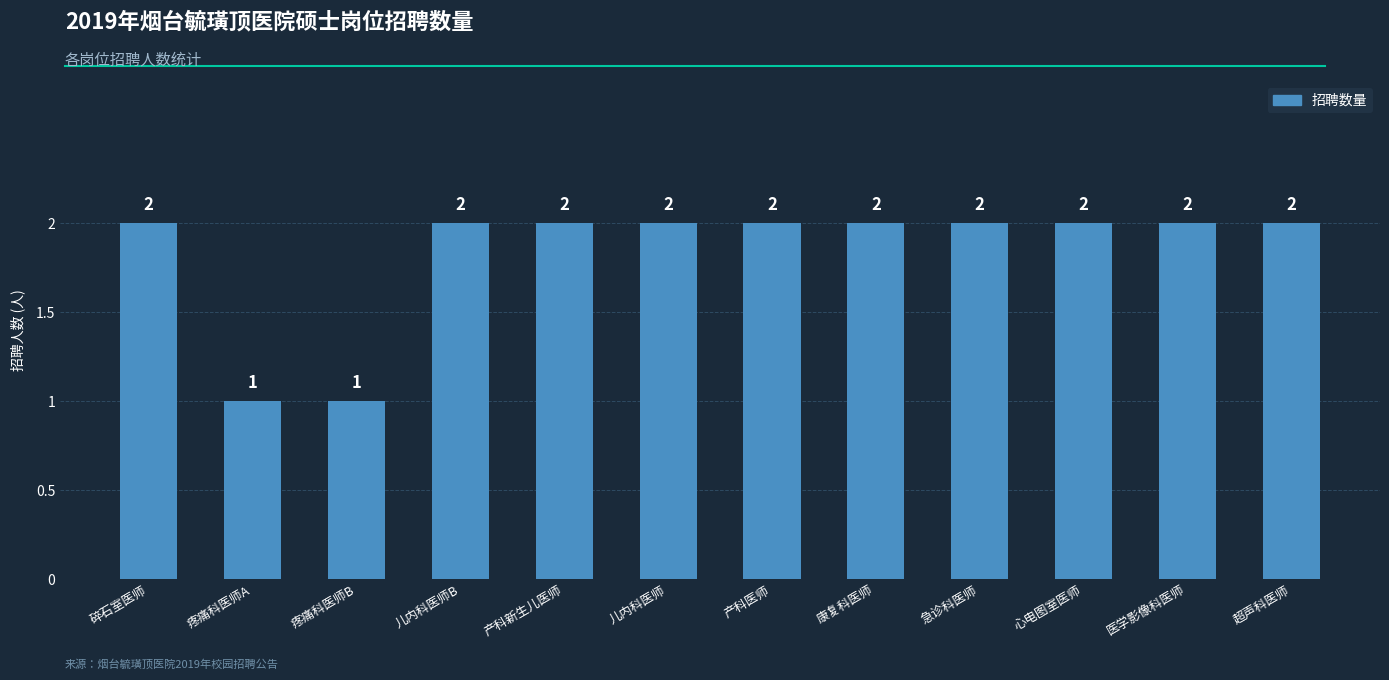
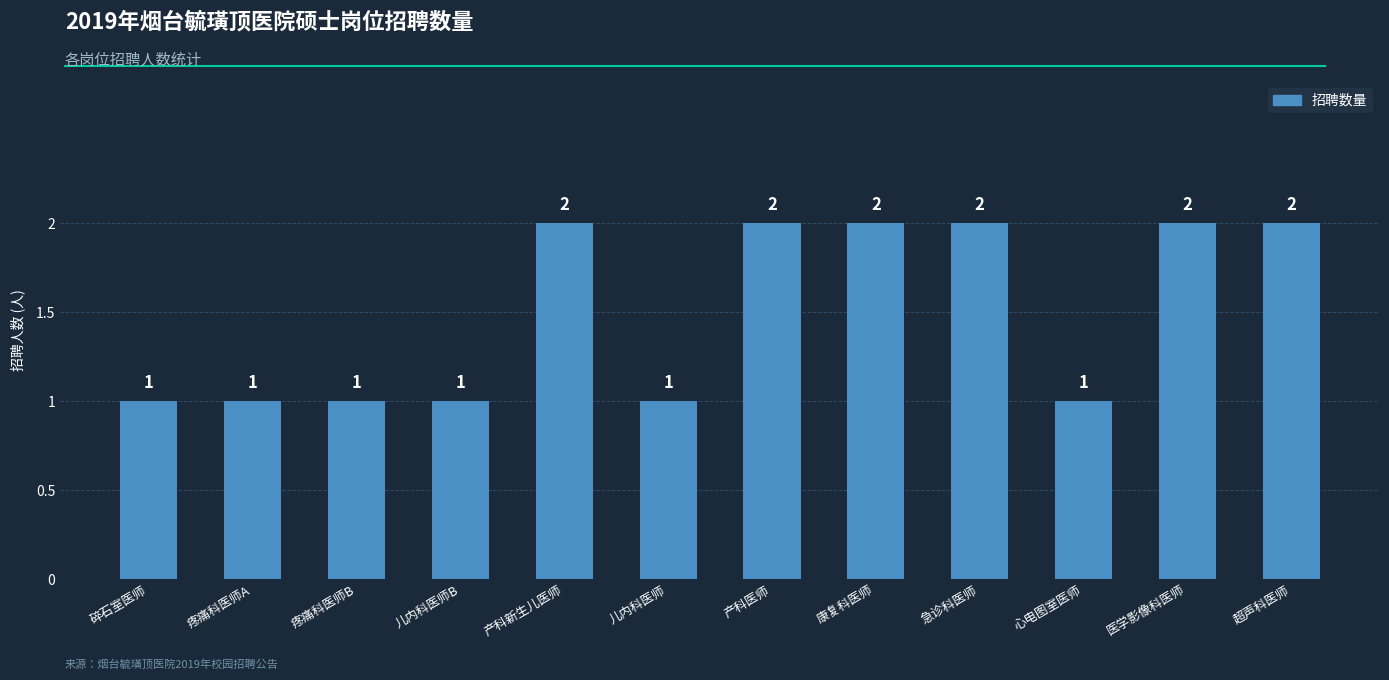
碎石室医师: 2 -> 1
儿内科医师B: 2 -> 1
儿内科医师: 2 -> 1
心电图室医师: 2 -> 1
